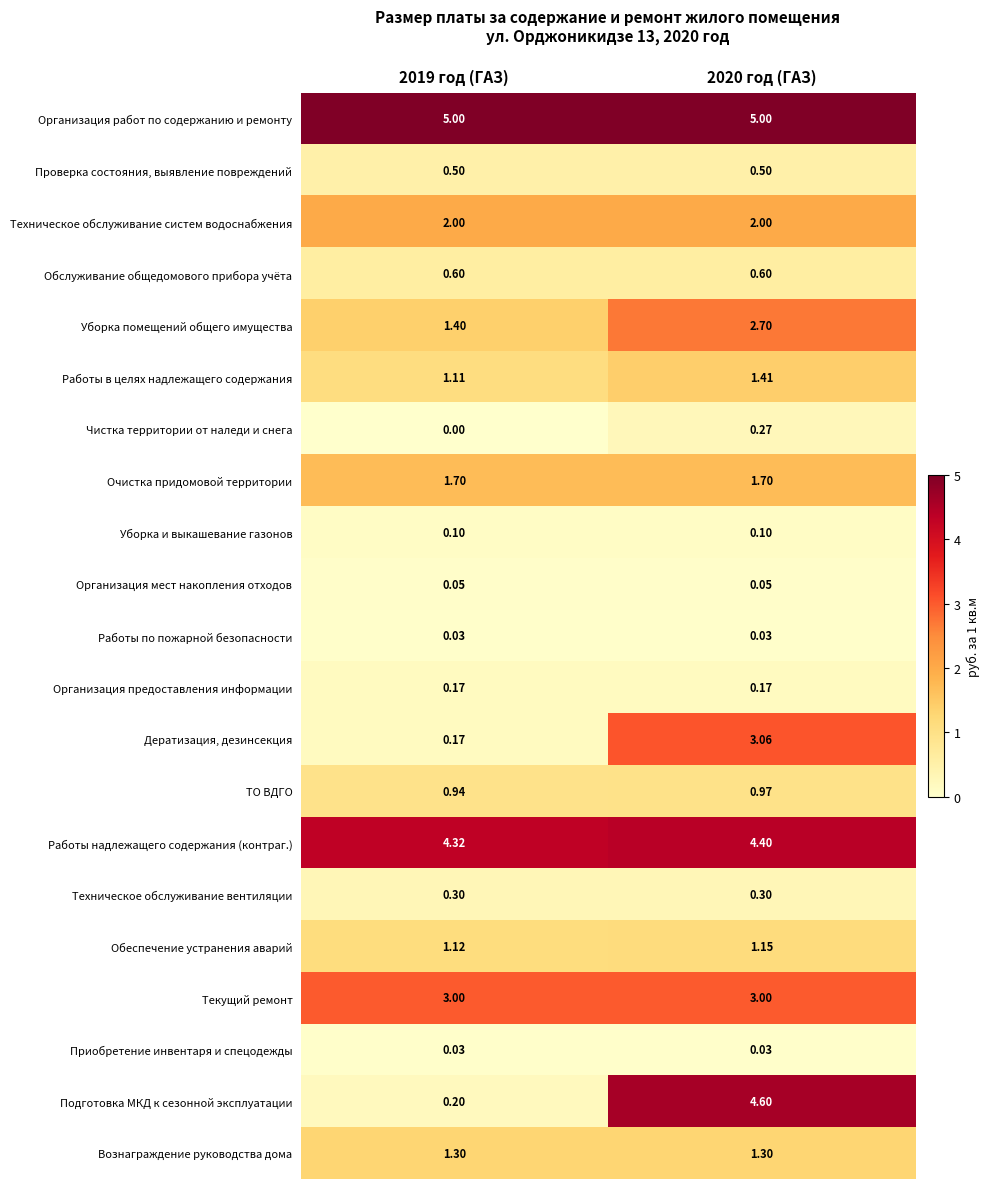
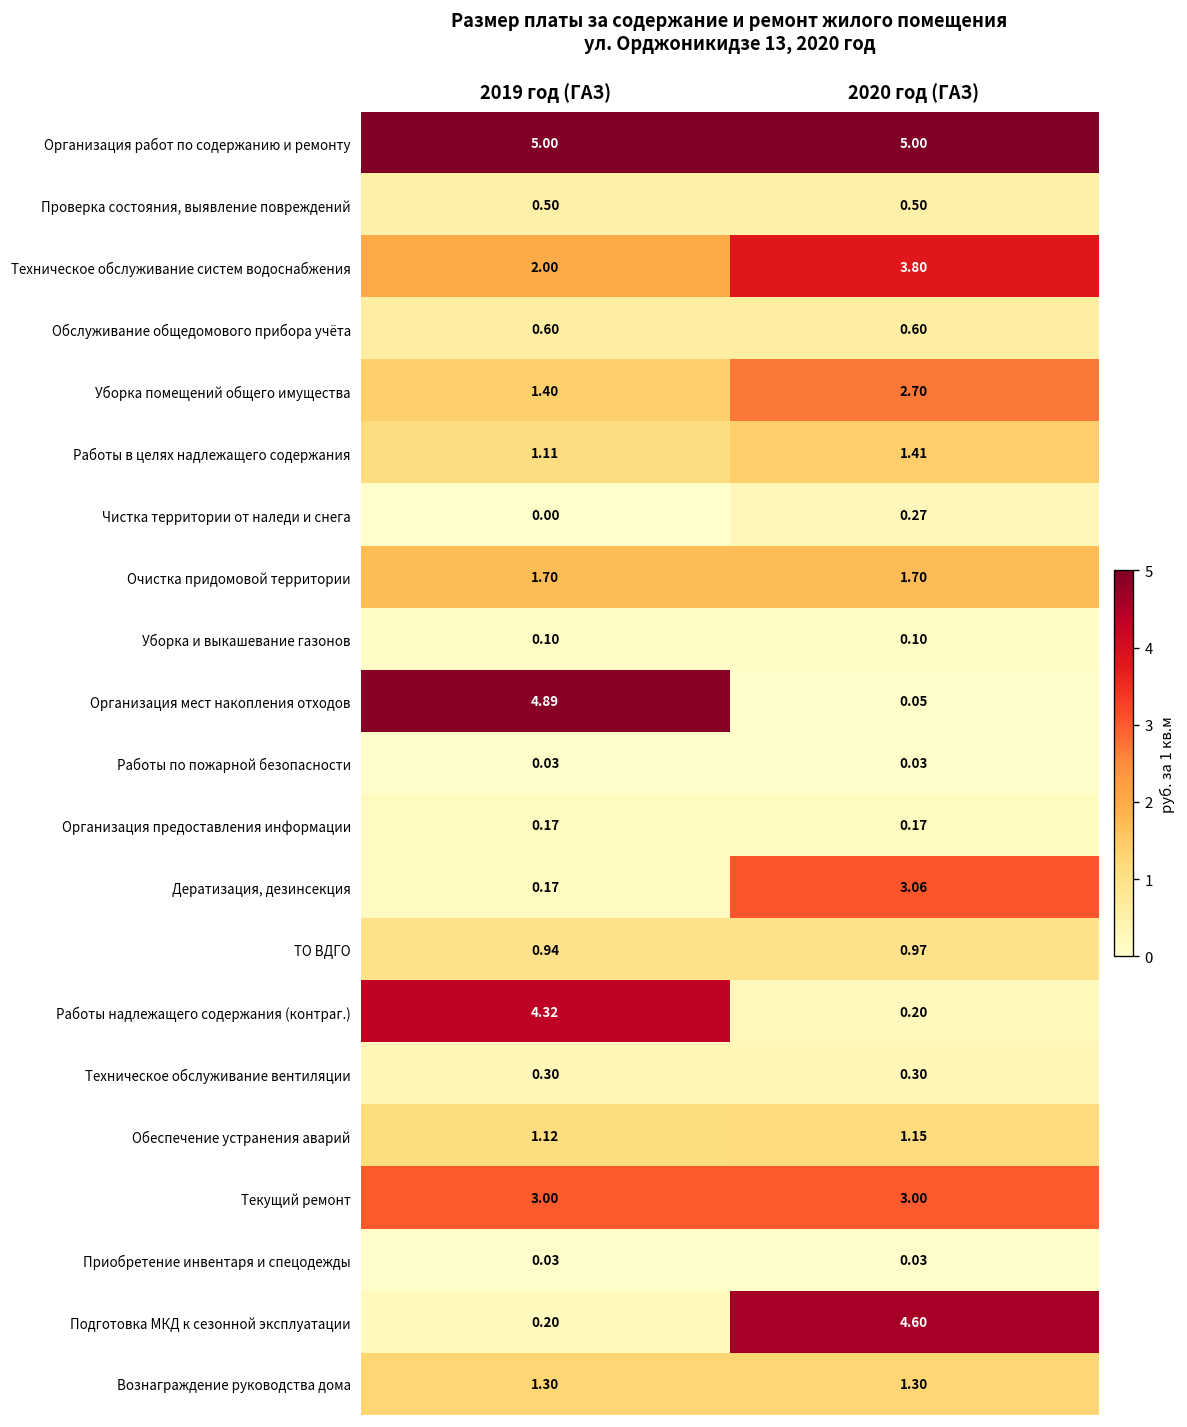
Техническое обслуживание систем водоснабжения, 2020 год (ГАЗ): 2.00 -> 3.80
Организация мест накопления отходов, 2019 год (ГАЗ): 0.05 -> 4.89
Работы надлежащего содержания (контраг.), 2020 год (ГАЗ): 4.40 -> 0.20
